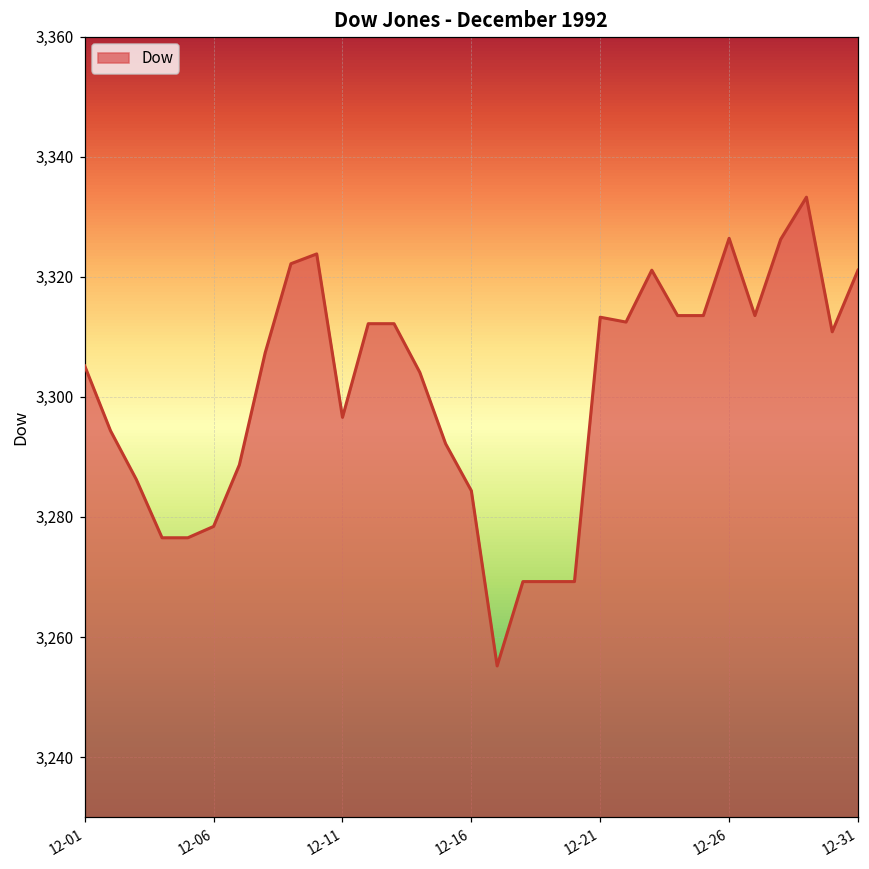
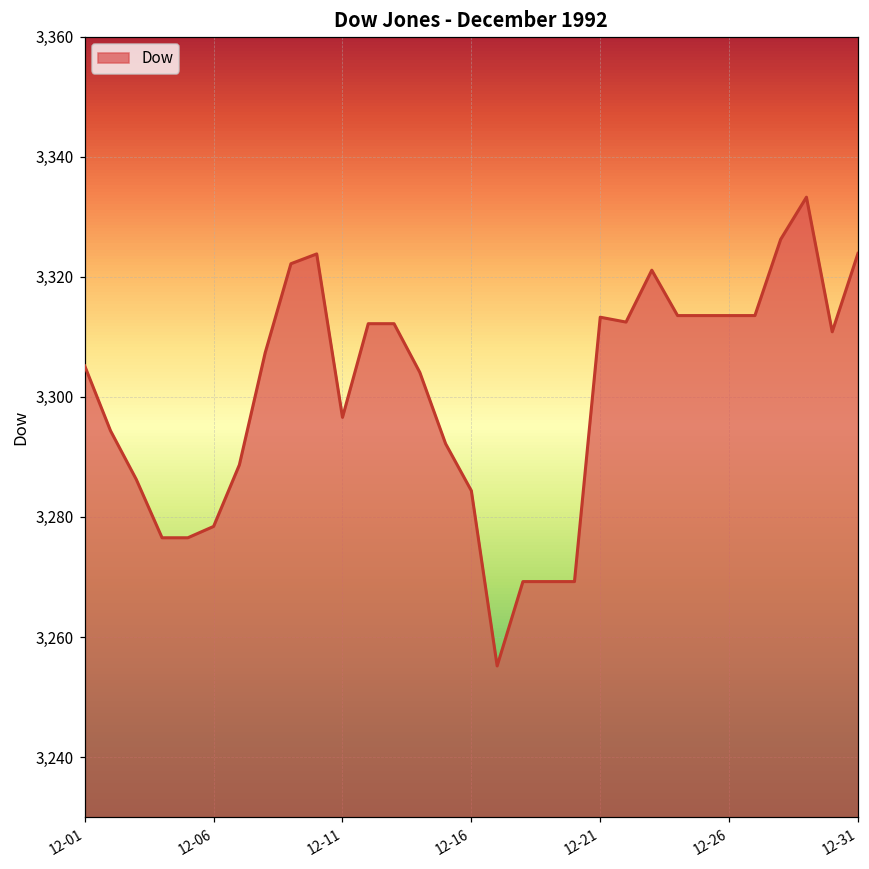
12-26: 3,326 -> 3,314
12-31: 3,321 -> 3,324
